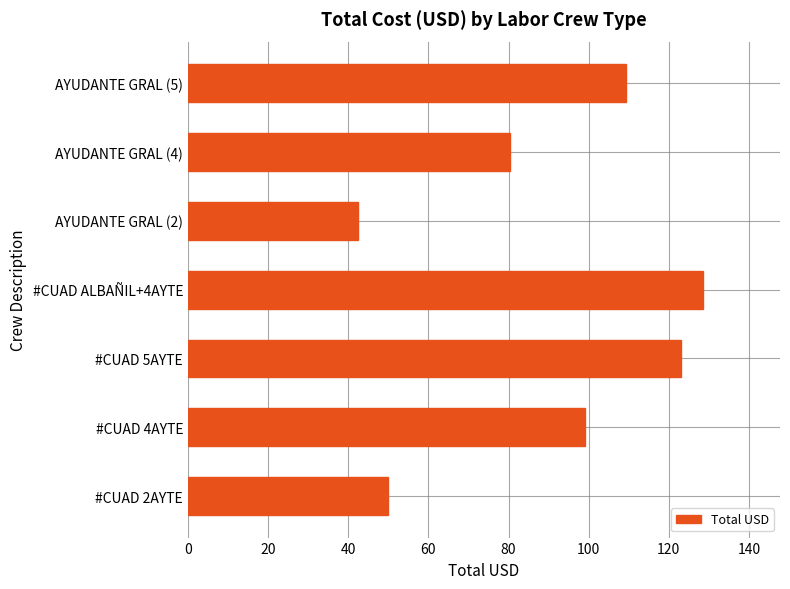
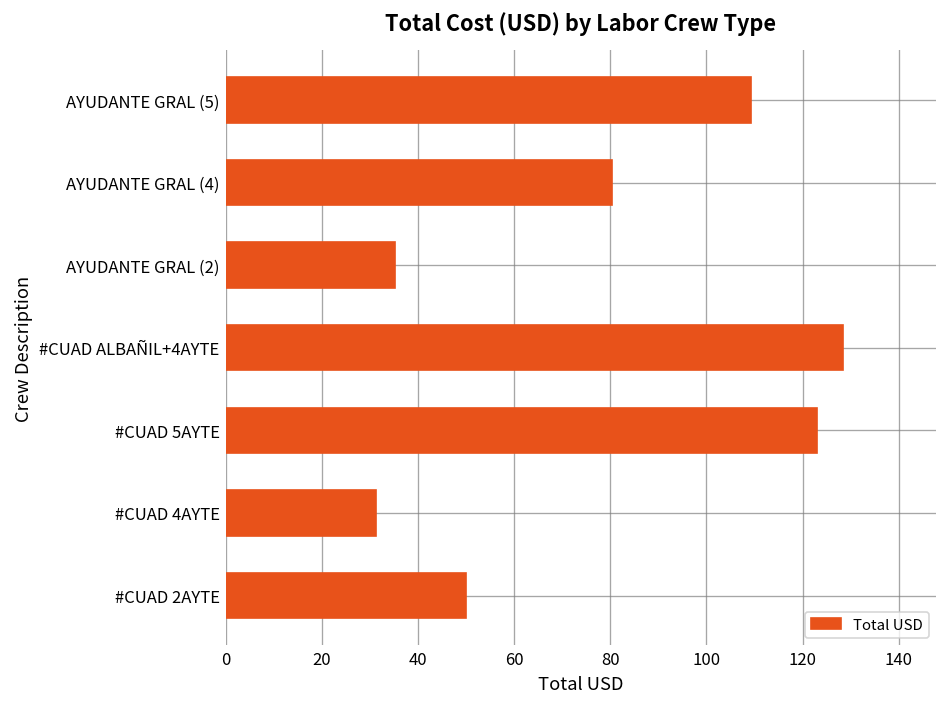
AYUDANTE GRAL (2): 43 -> 35
#CUAD 4AYTE: 99 -> 31
